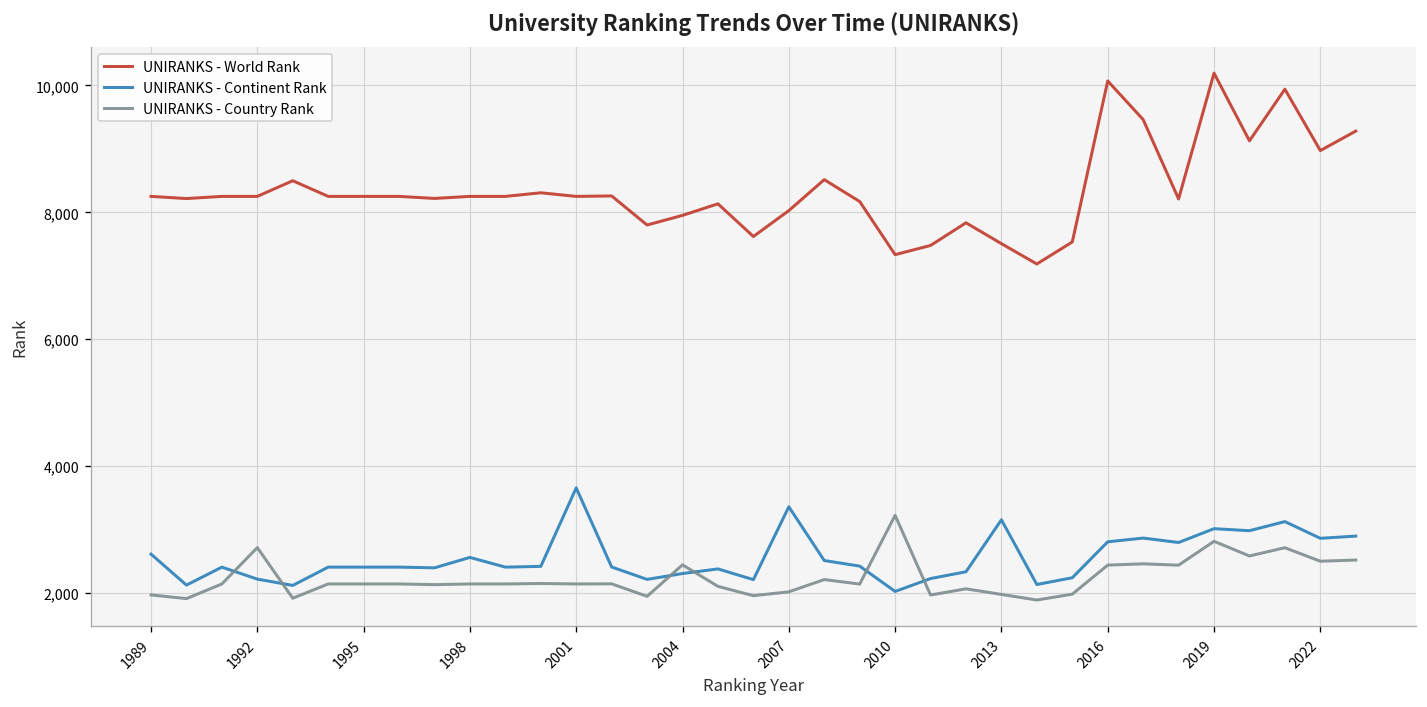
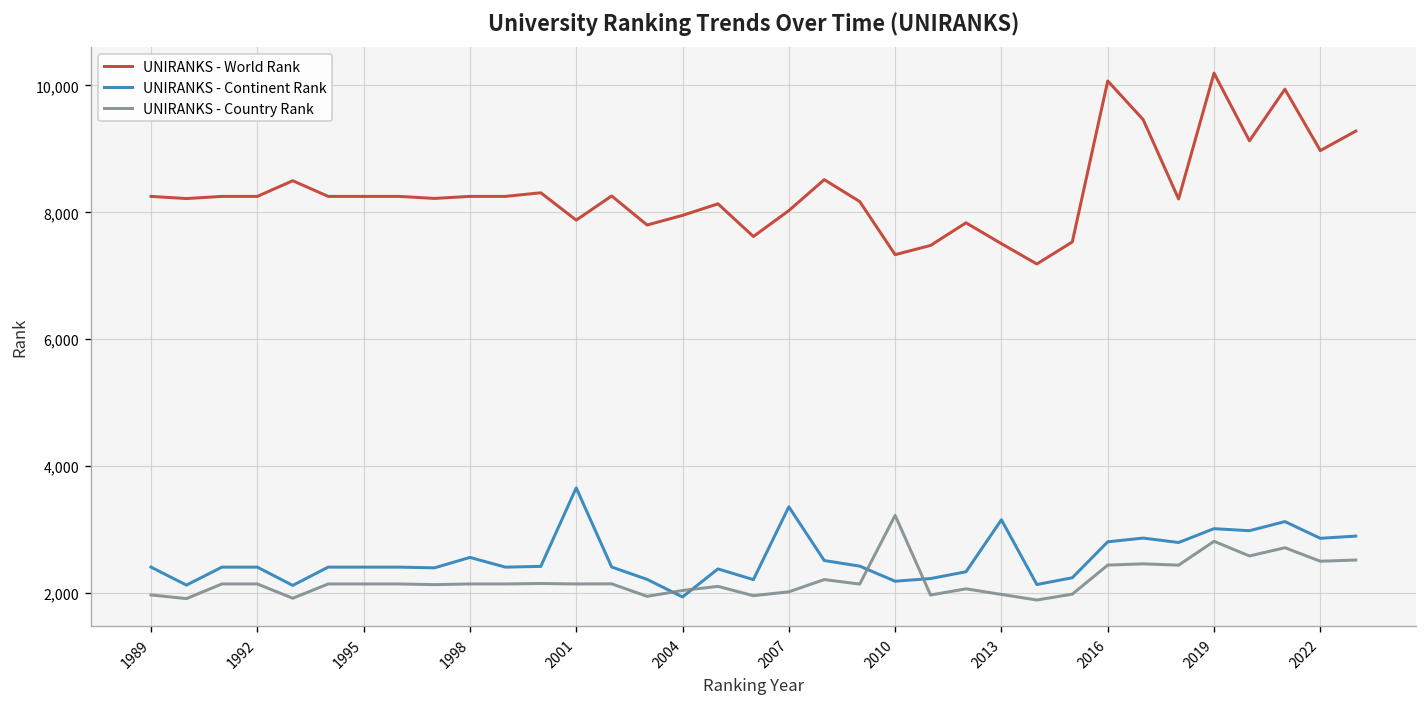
UNIRANKS - Continent Rank, 1989: 2,600 -> 2,400
UNIRANKS - Continent Rank, 1992: 2,200 -> 2,400
UNIRANKS - Country Rank, 1992: 2,700 -> 2,100
UNIRANKS - World Rank, 2001: 8,300 -> 7,900
UNIRANKS - Continent Rank, 2004: 2,300 -> 1,900
UNIRANKS - Country Rank, 2004: 2,400 -> 2,000
UNIRANKS - Continent Rank, 2010: 2,000 -> 2,200
